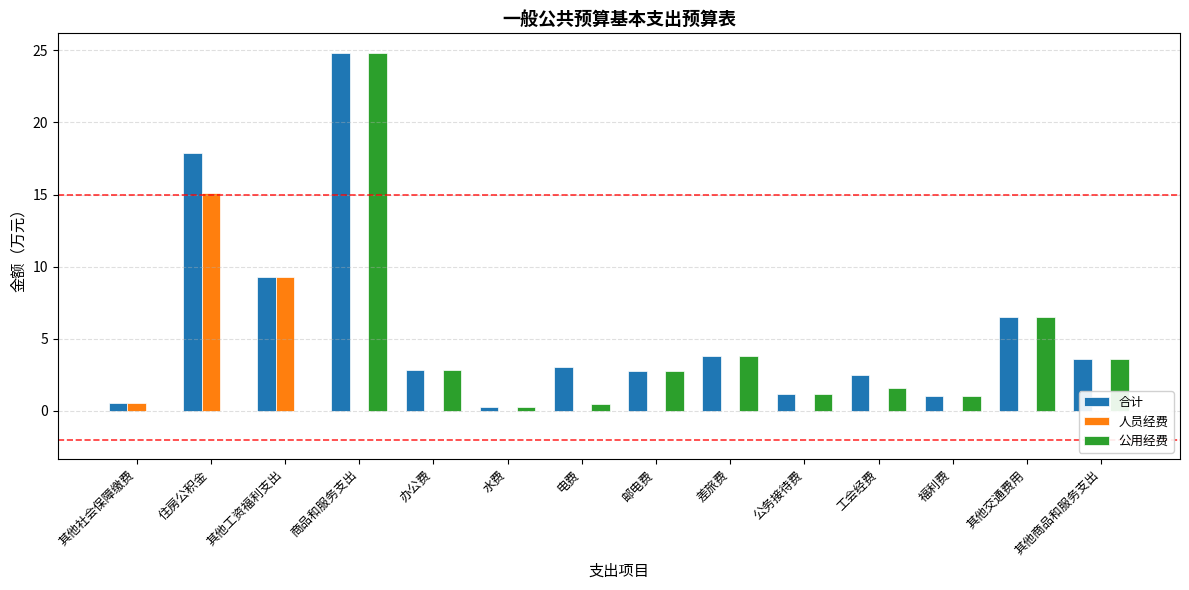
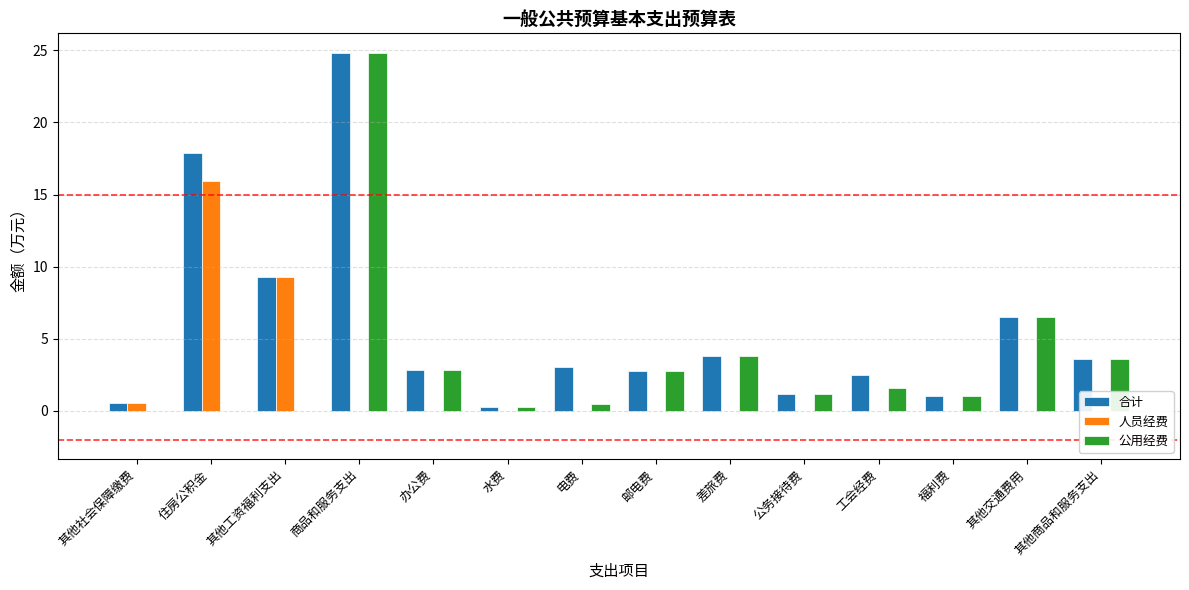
人员经费, 住房公积金: 15.1 -> 15.9
